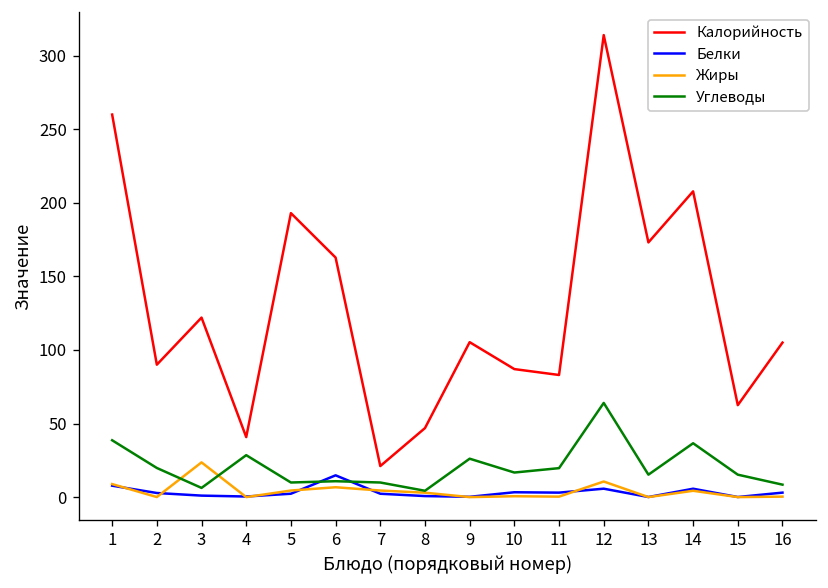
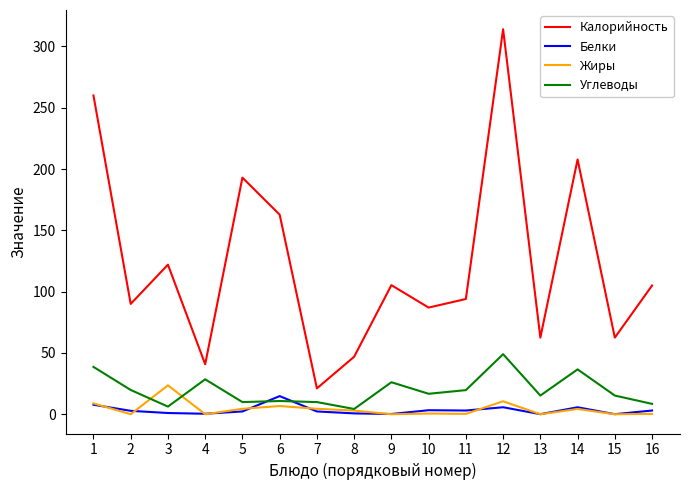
Калорийность, 11: 83 -> 94
Углеводы, 12: 64 -> 49
Калорийность, 13: 173 -> 63
